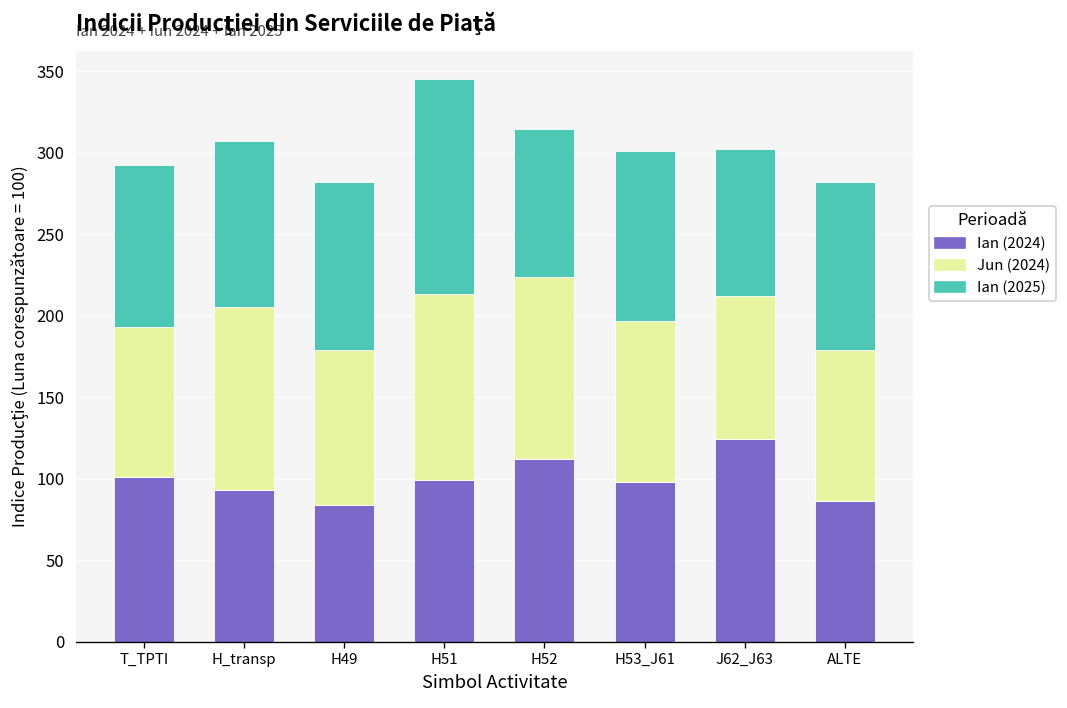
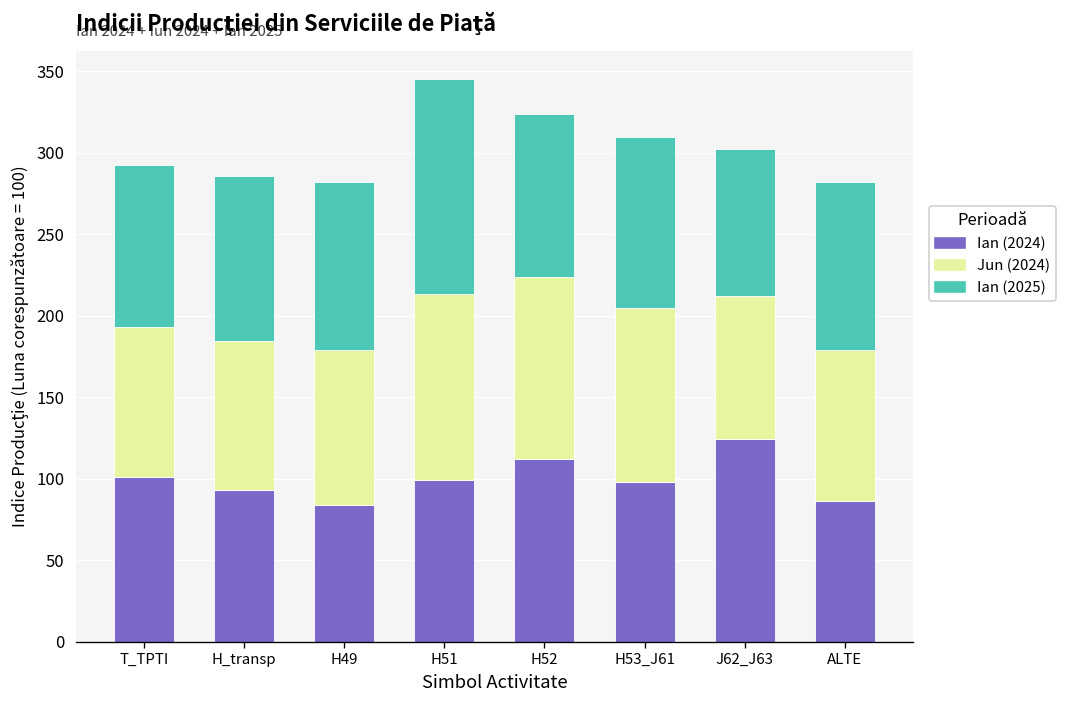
Jun (2024), H_transp: 112 -> 91
Ian (2025), H52: 90 -> 100
Jun (2024), H53_J61: 99 -> 107
